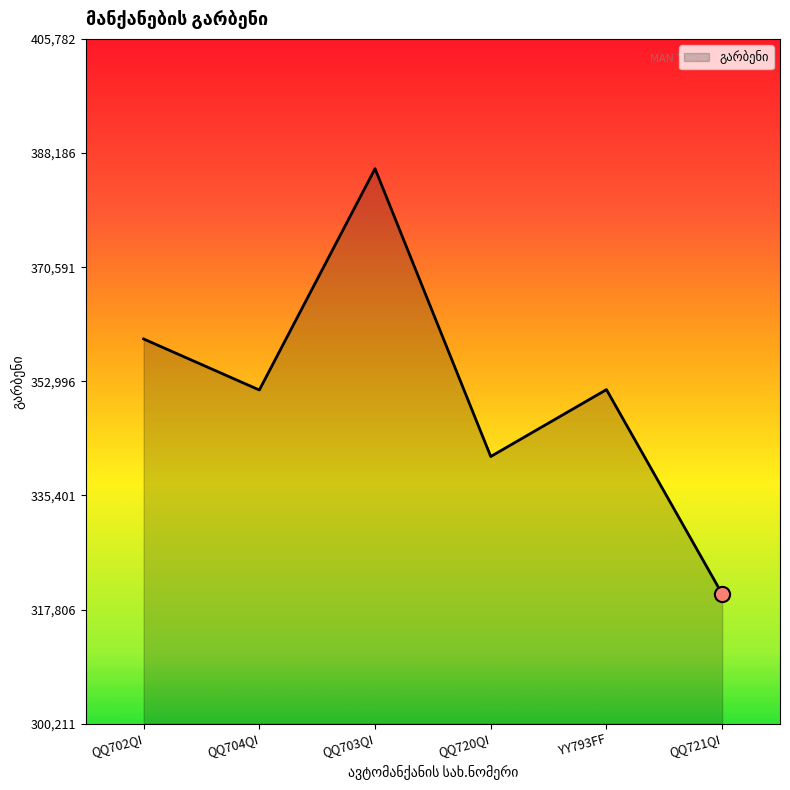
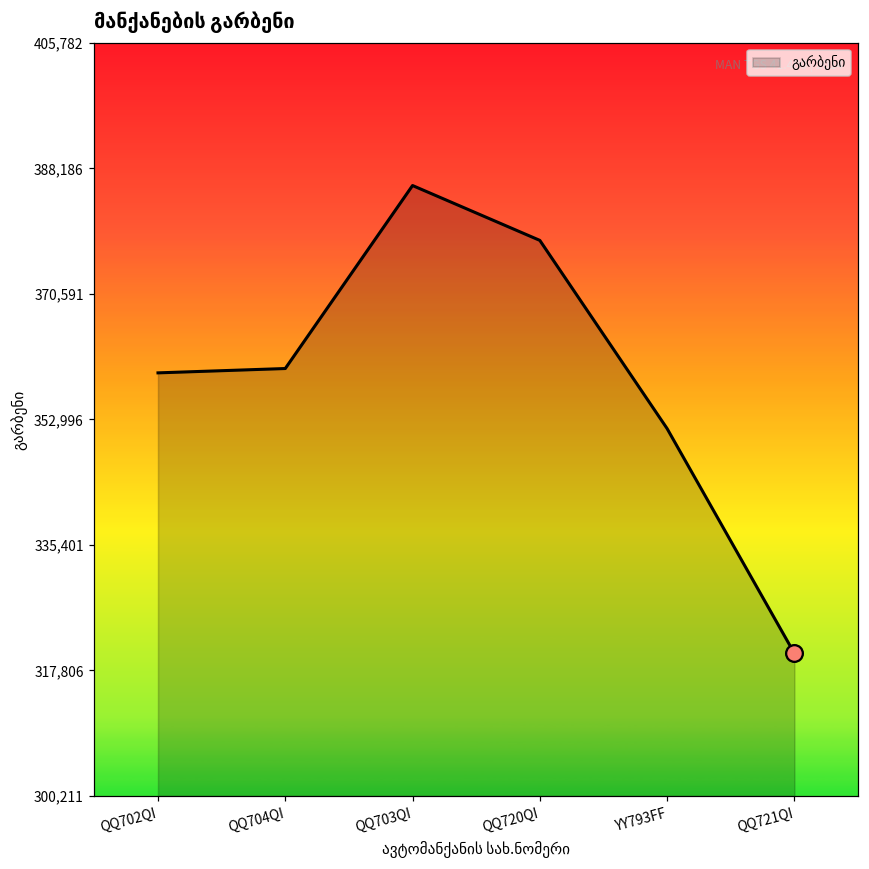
გარბენი, QQ704QI: 352,000 -> 360,000
გარბენი, QQ720QI: 341,000 -> 378,000
